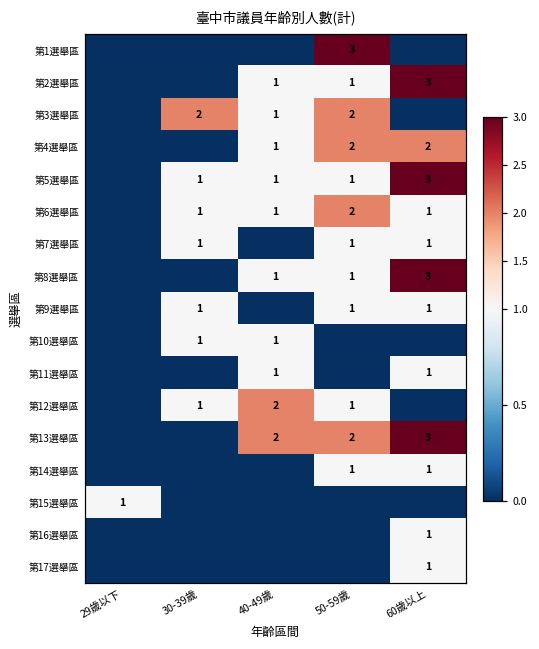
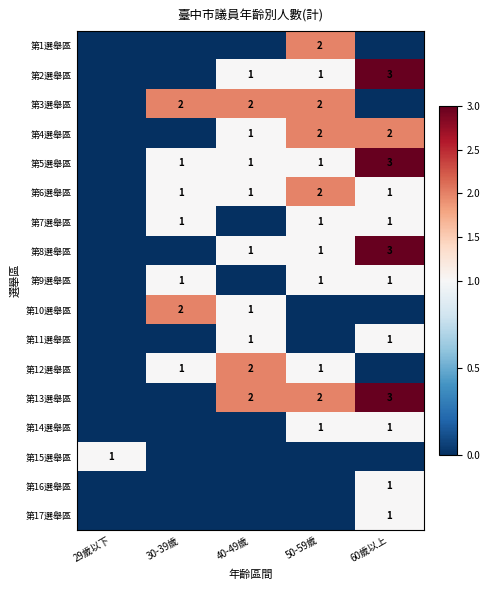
第1選舉區, 50-59歲: 3 -> 2
第3選舉區, 40-49歲: 1 -> 2
第10選舉區, 30-39歲: 1 -> 2
